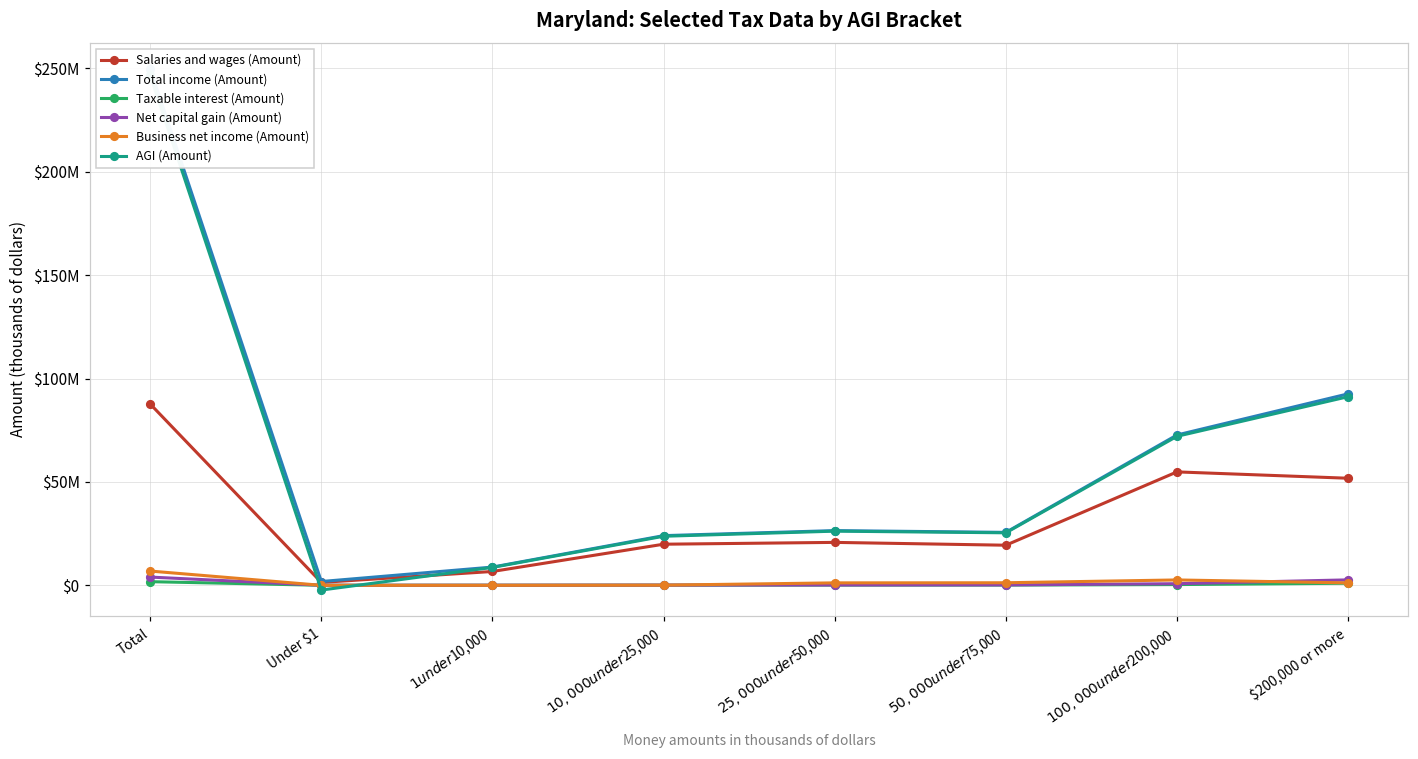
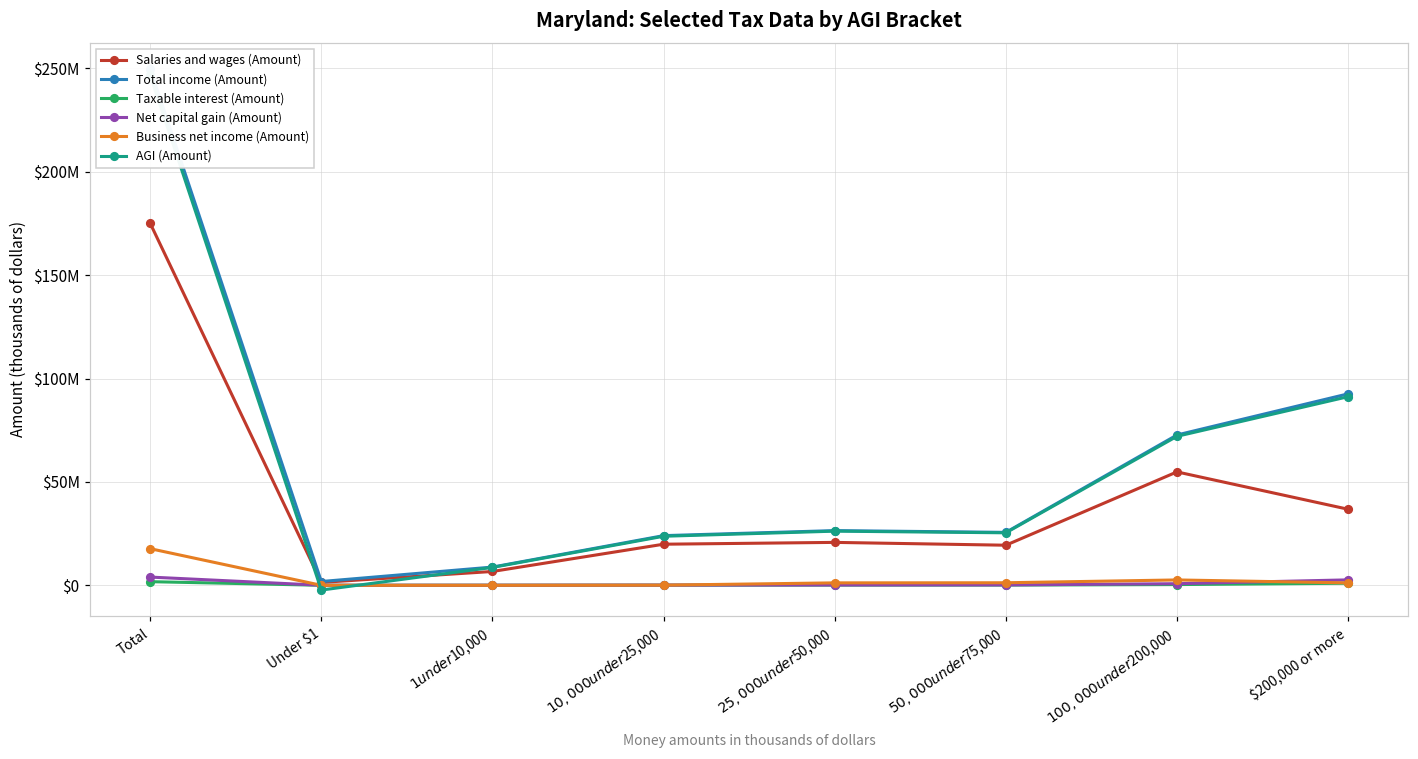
Salaries and wages (Amount), Total: $88000000 -> $175000000
Business net income (Amount), Total: $7000000 -> $18000000
Salaries and wages (Amount), $200,000 or more: $52000000 -> $37000000
